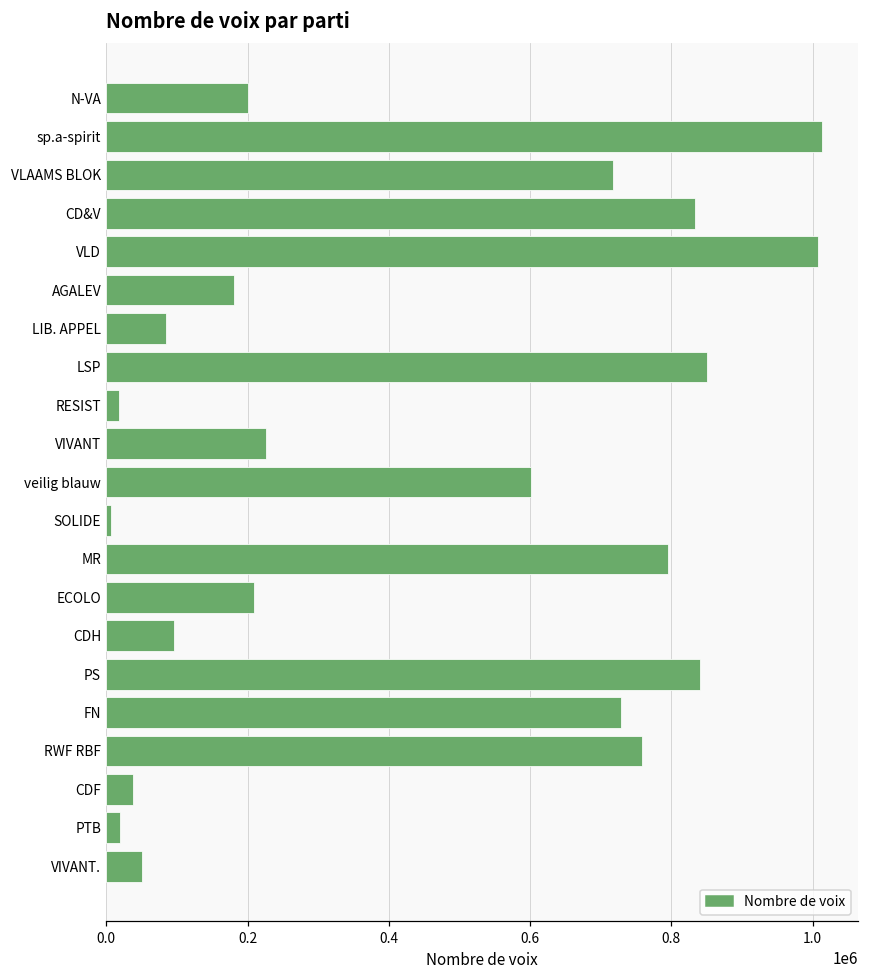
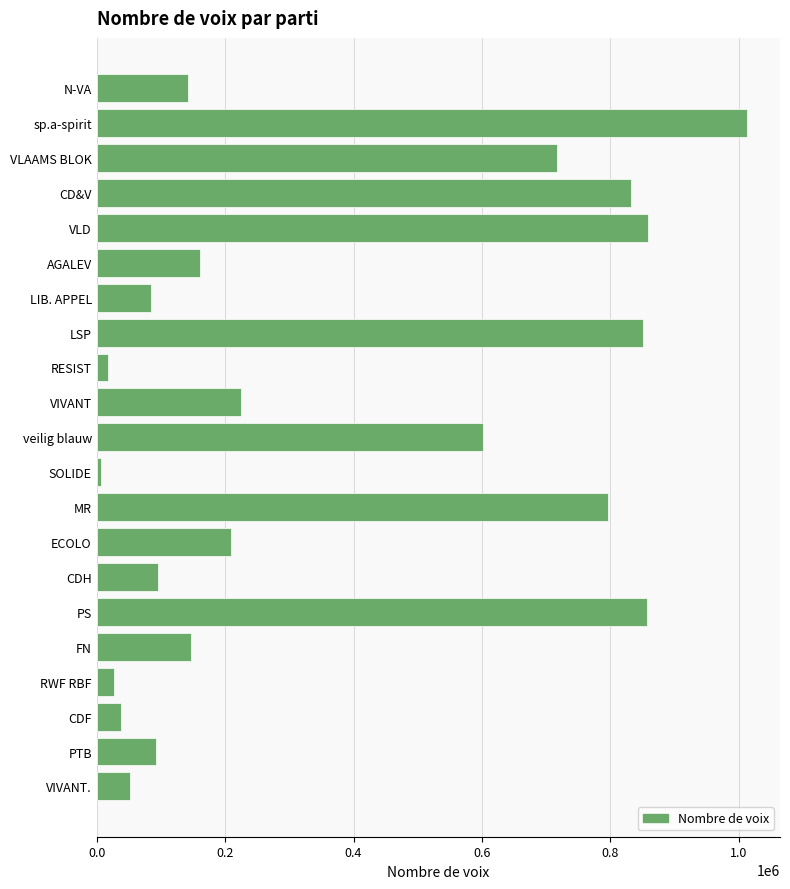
N-VA: 200000 -> 140000
VLD: 1010000 -> 860000
AGALEV: 180000 -> 160000
PS: 840000 -> 860000
FN: 730000 -> 150000
RWF RBF: 760000 -> 30000
PTB: 20000 -> 90000
